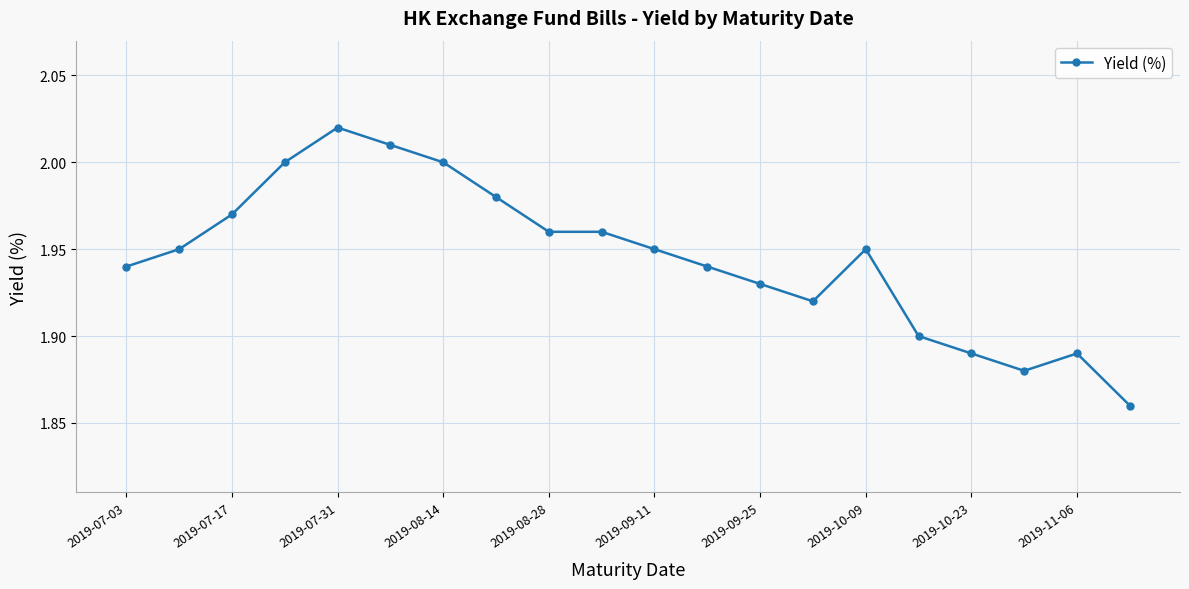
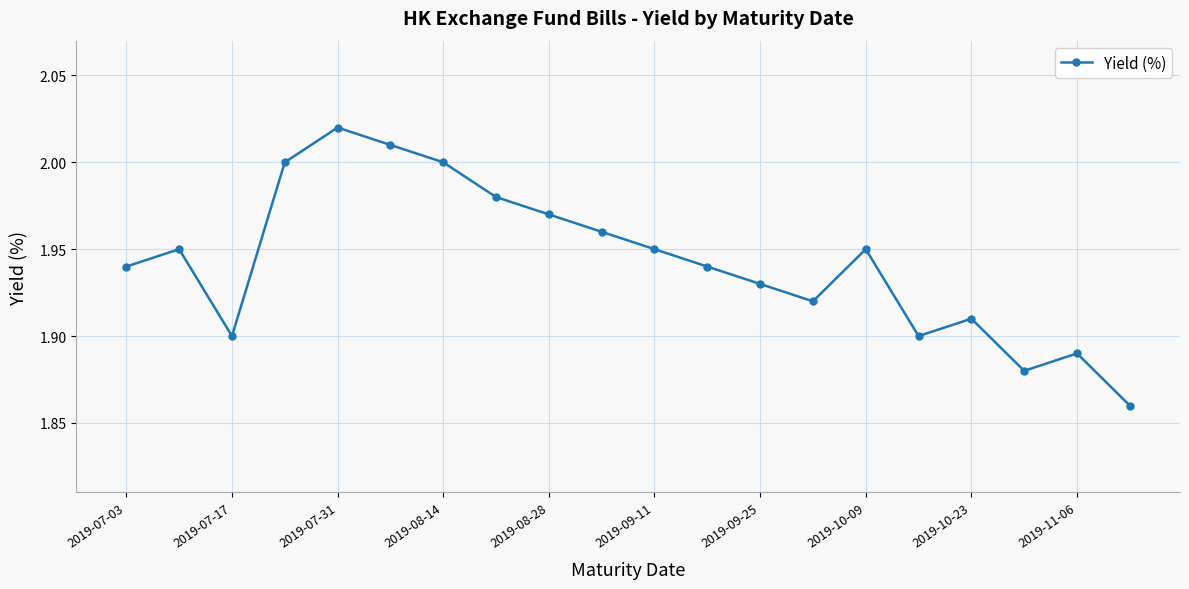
2019-07-17: 1.97 -> 1.90
2019-08-28: 1.96 -> 1.97
2019-10-23: 1.89 -> 1.91
